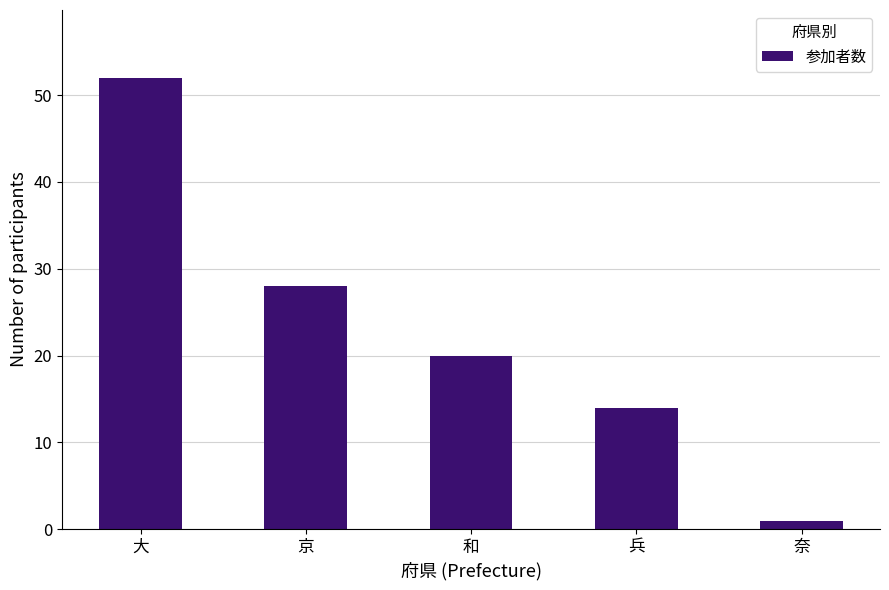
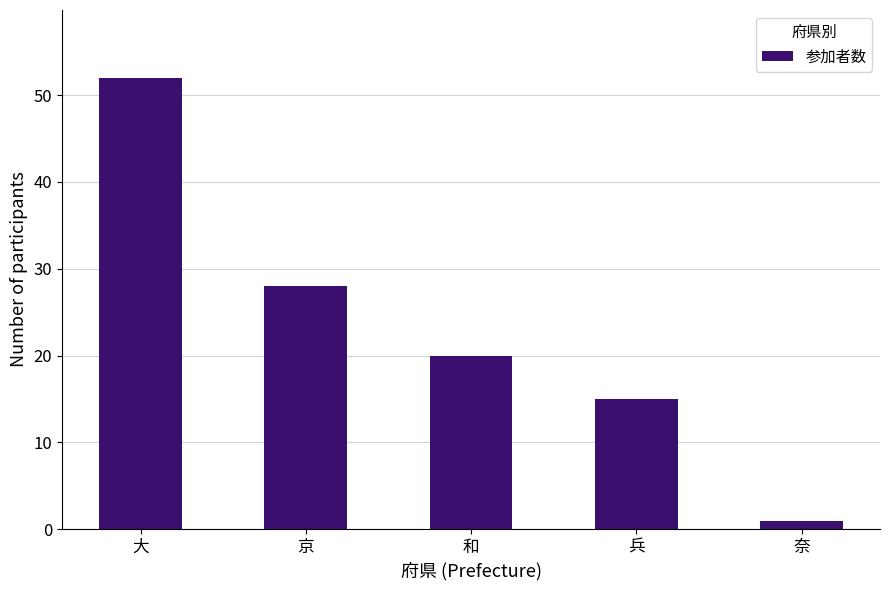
兵: 14 -> 15
